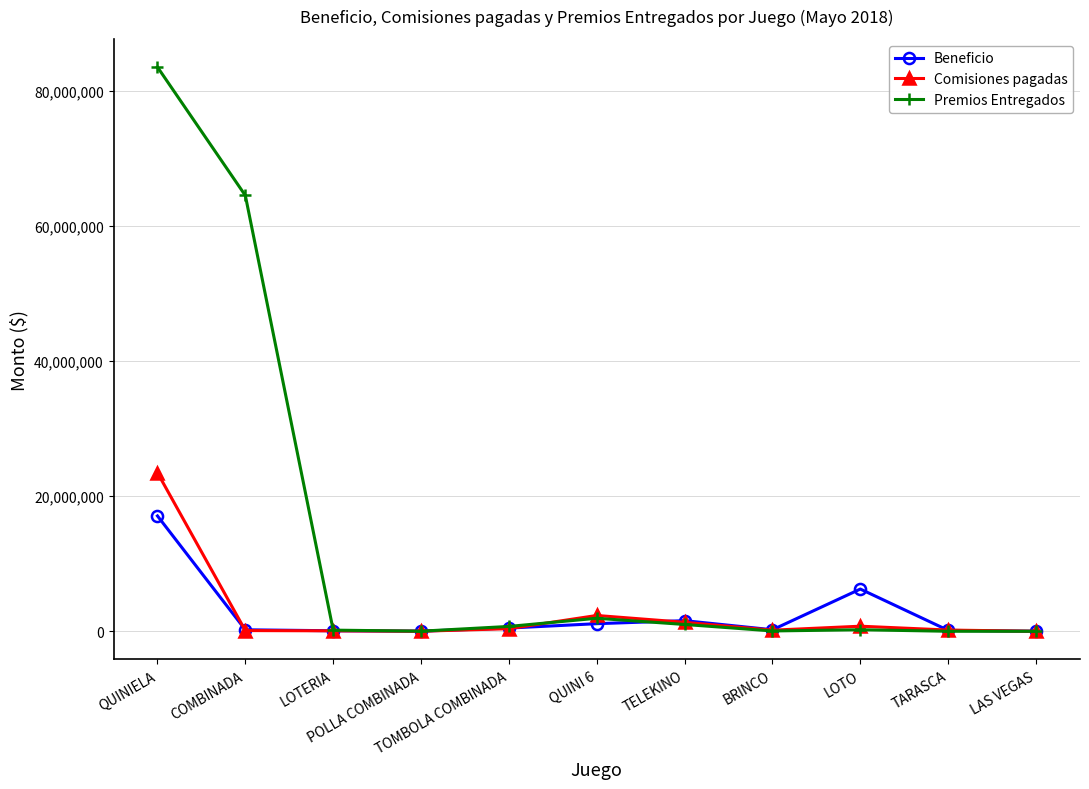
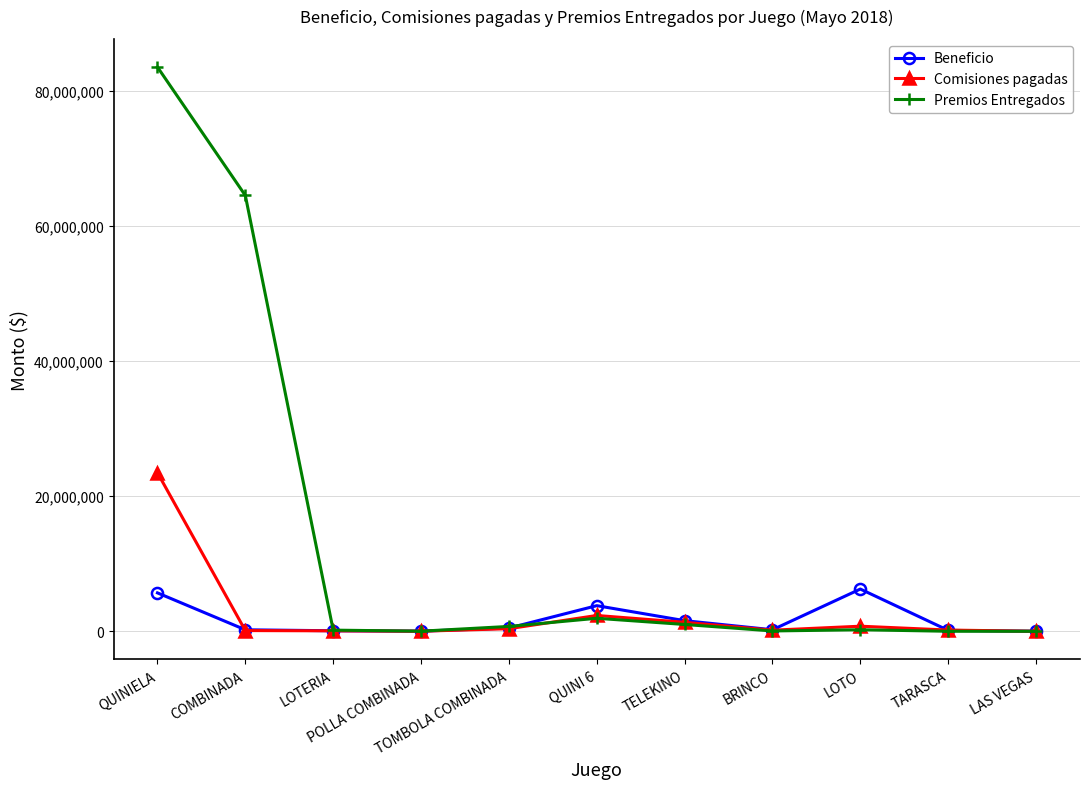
Beneficio, QUINIELA: 17,000,000 -> 6,000,000
Beneficio, QUINI 6: 1,000,000 -> 4,000,000
